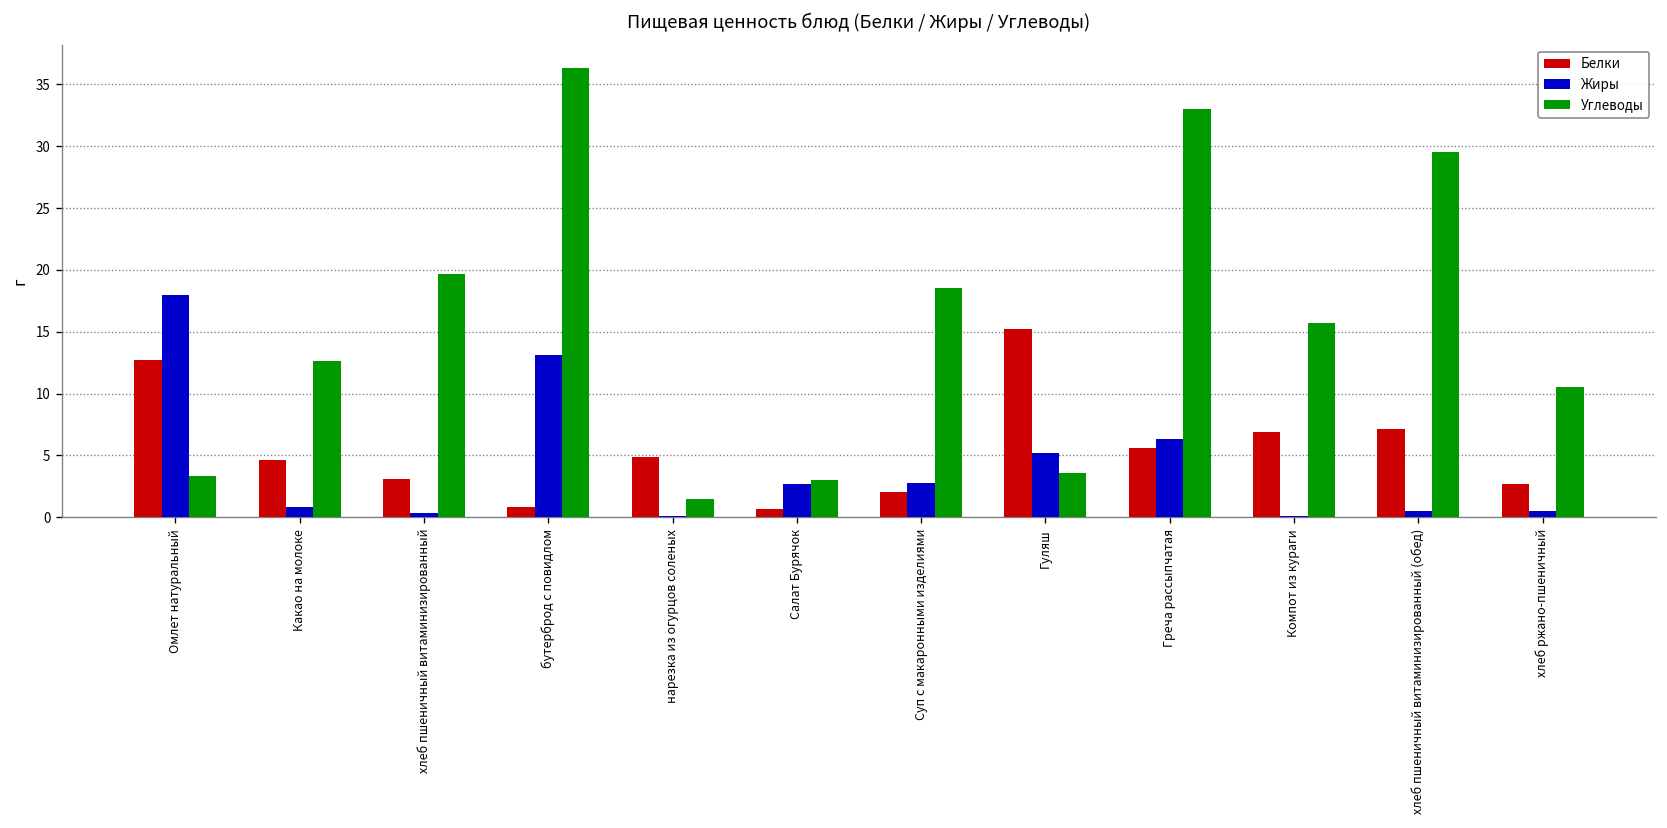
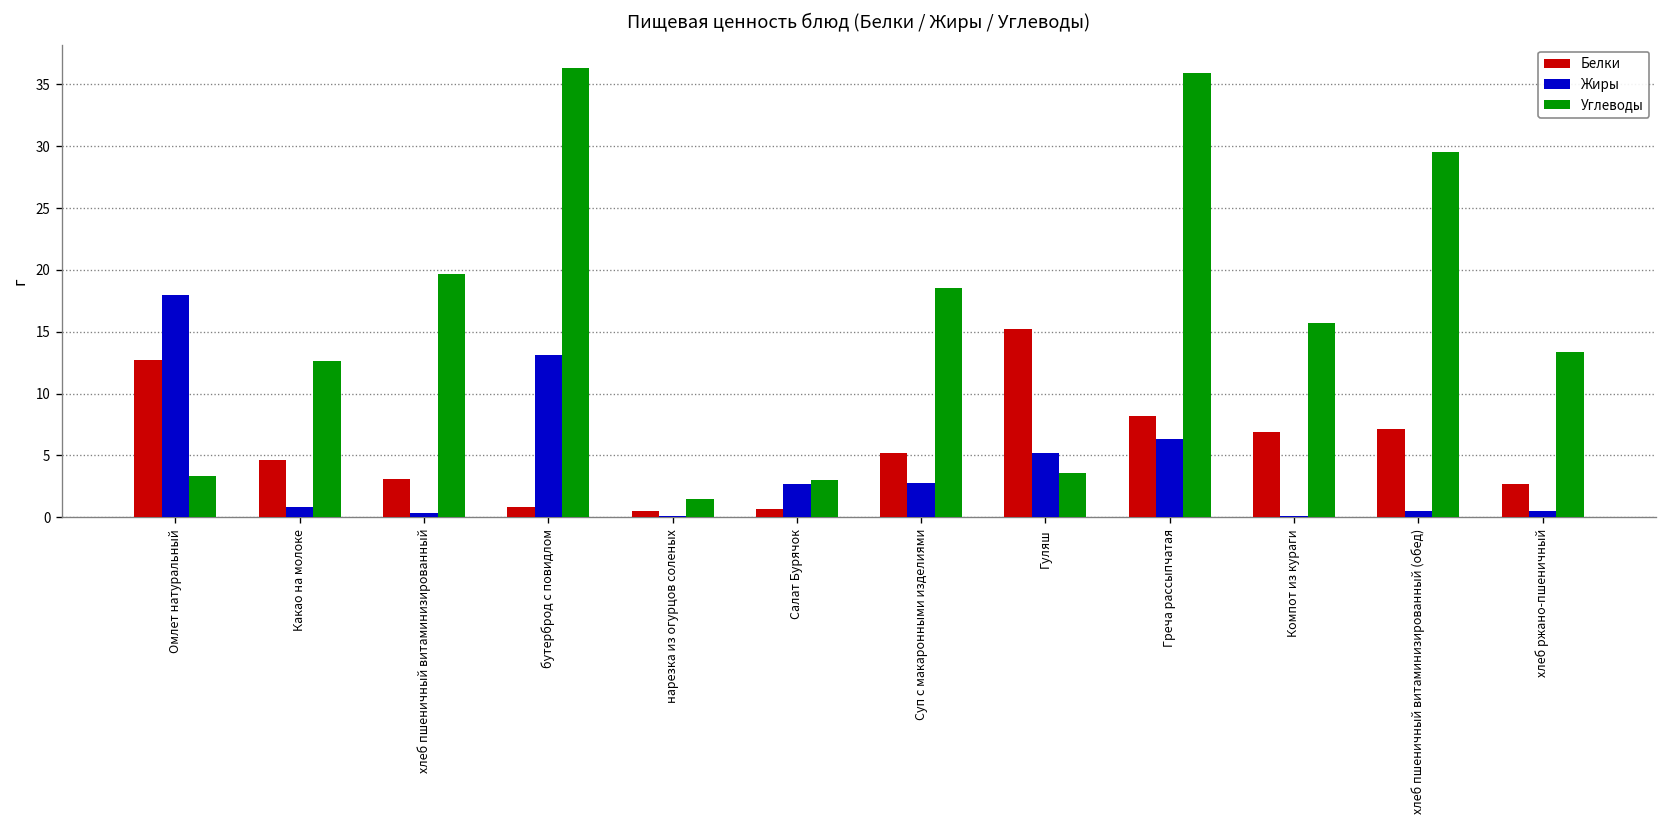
Белки, нарезка из огурцов соленых: 4.9 -> 0.5
Белки, Суп с макаронными изделиями: 2.1 -> 5.2
Белки, Греча рассыпчатая: 5.6 -> 8.2
Углеводы, Греча рассыпчатая: 33.0 -> 35.9
Углеводы, хлеб ржано-пшеничный: 10.5 -> 13.3
